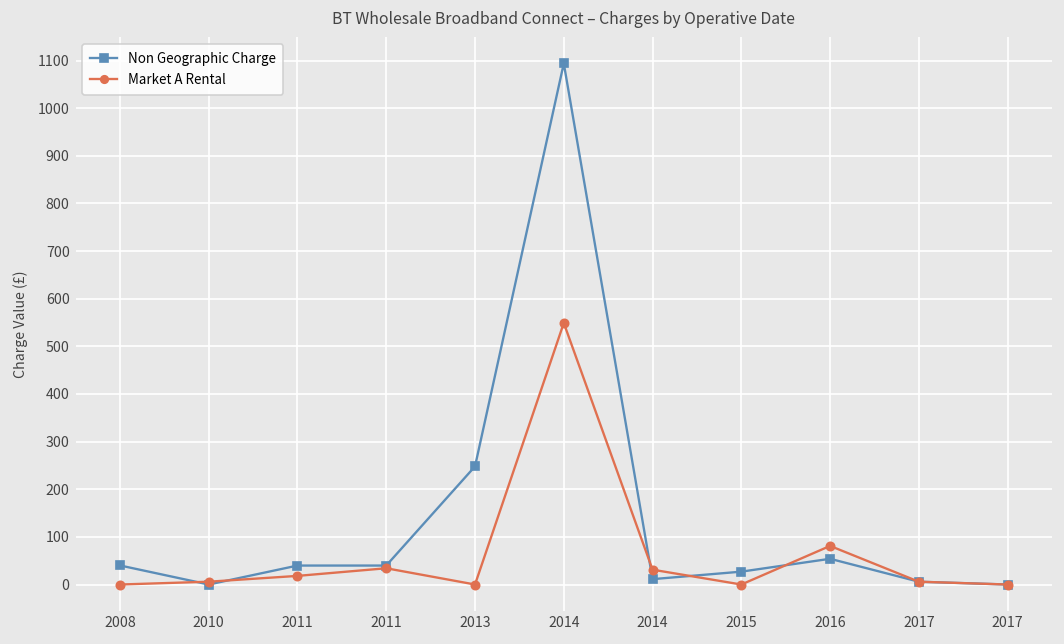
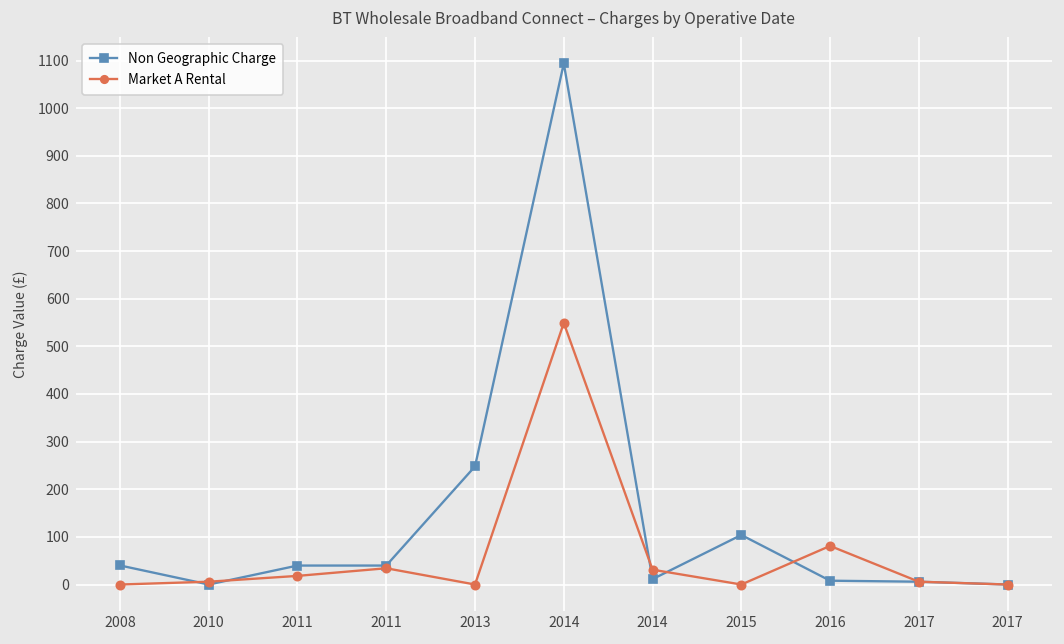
Non Geographic Charge, 2015: 30 -> 100
Non Geographic Charge, 2016: 50 -> 10
